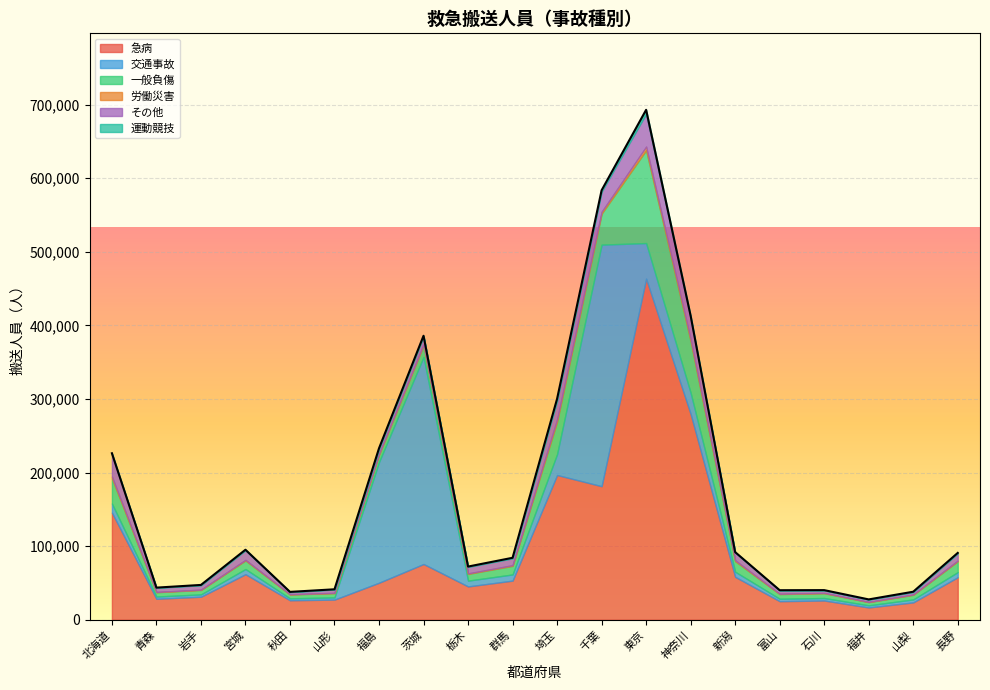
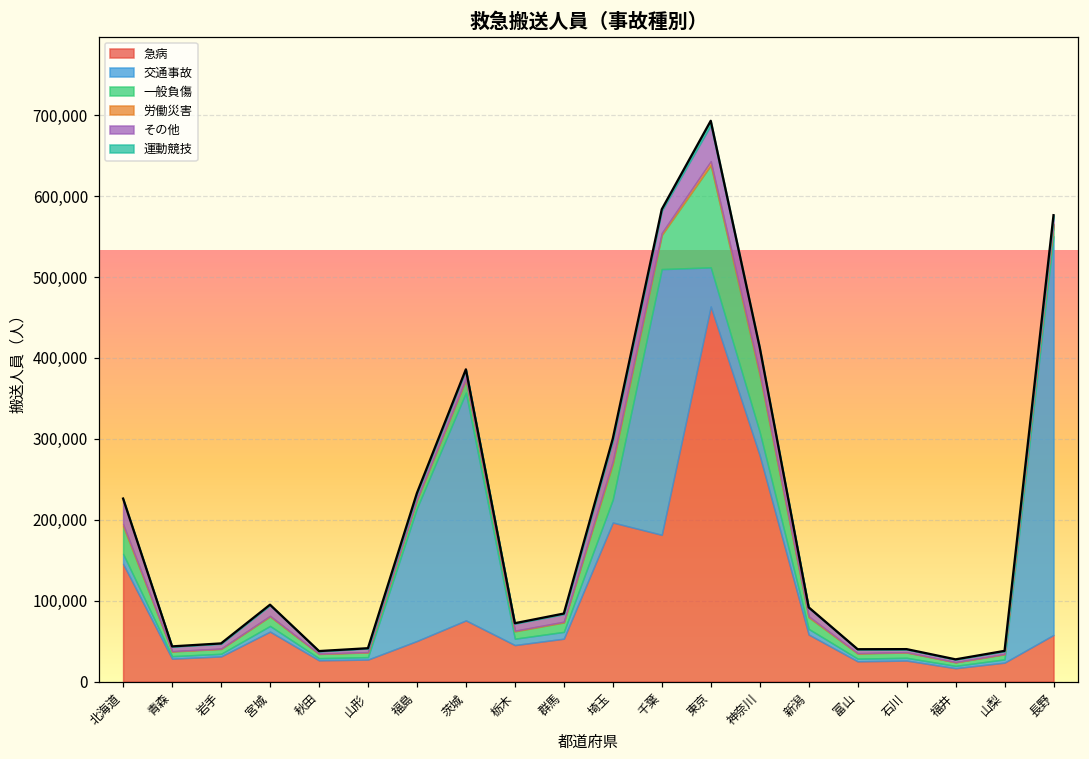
交通事故, 長野: 10,000 -> 490,000
